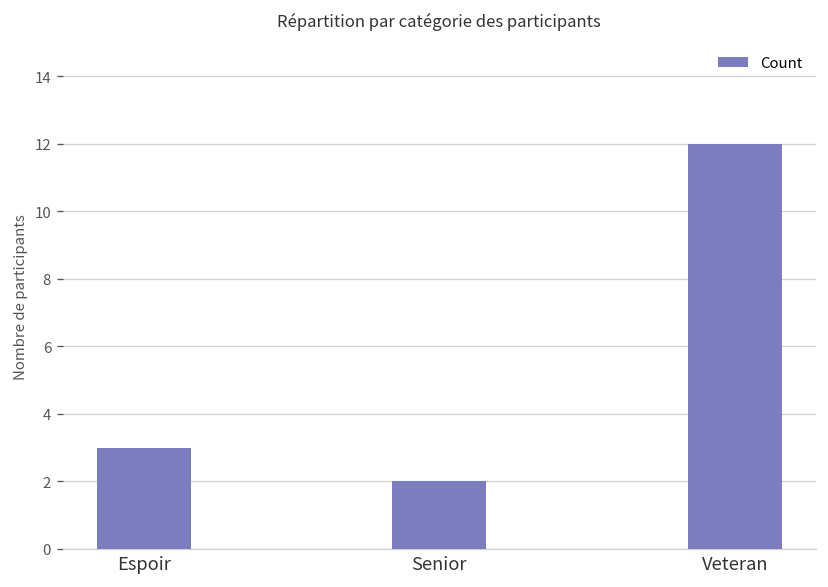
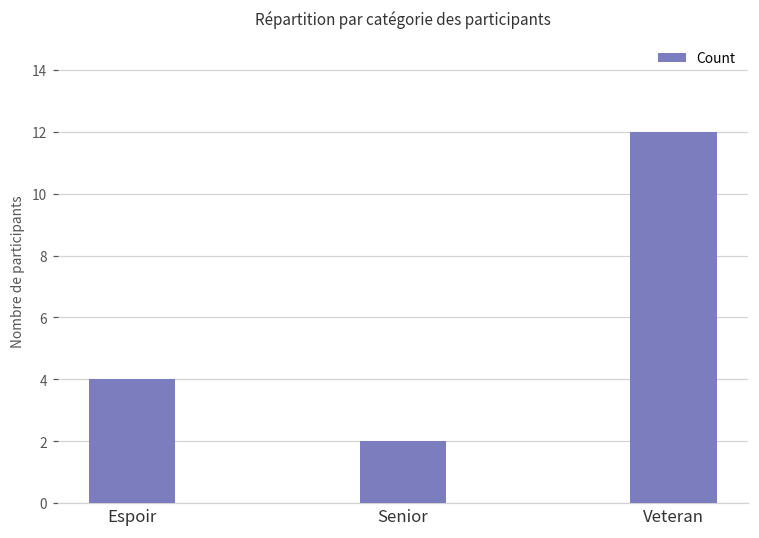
Espoir: 3 -> 4
